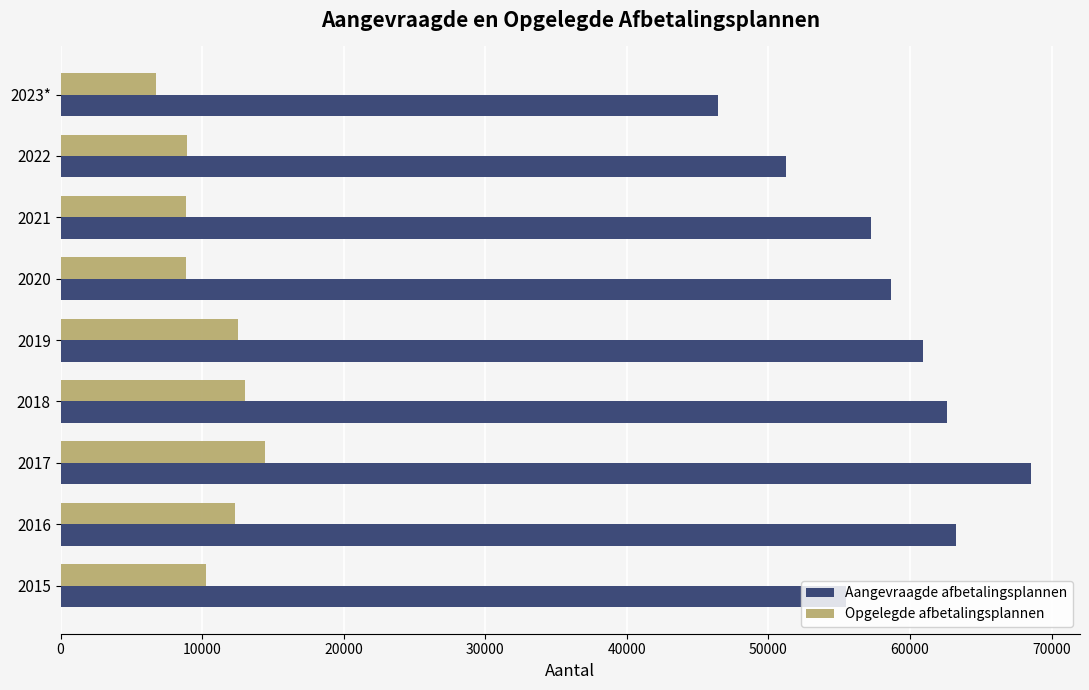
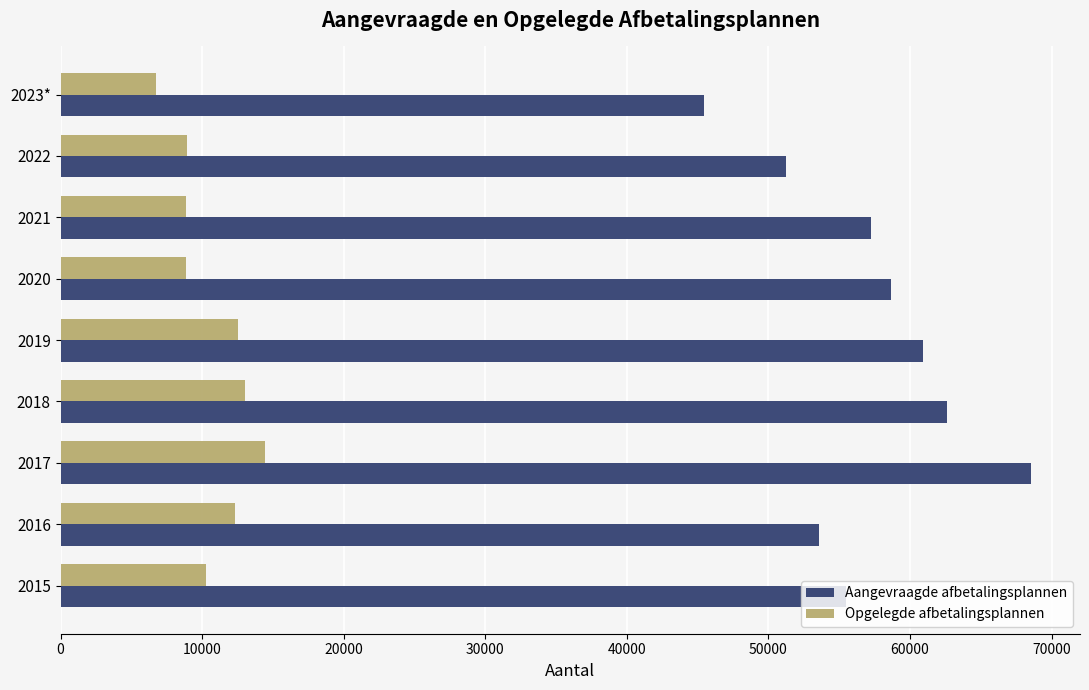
Aangevraagde afbetalingsplannen, 2023*: 46400 -> 45500
Aangevraagde afbetalingsplannen, 2016: 63200 -> 53600
